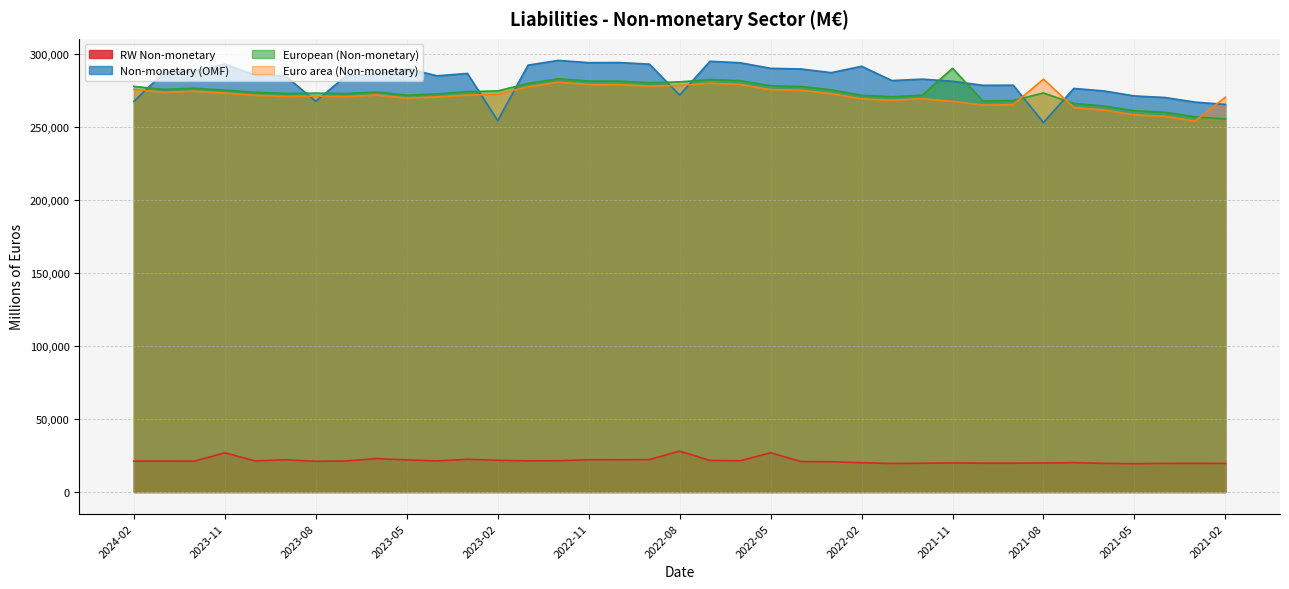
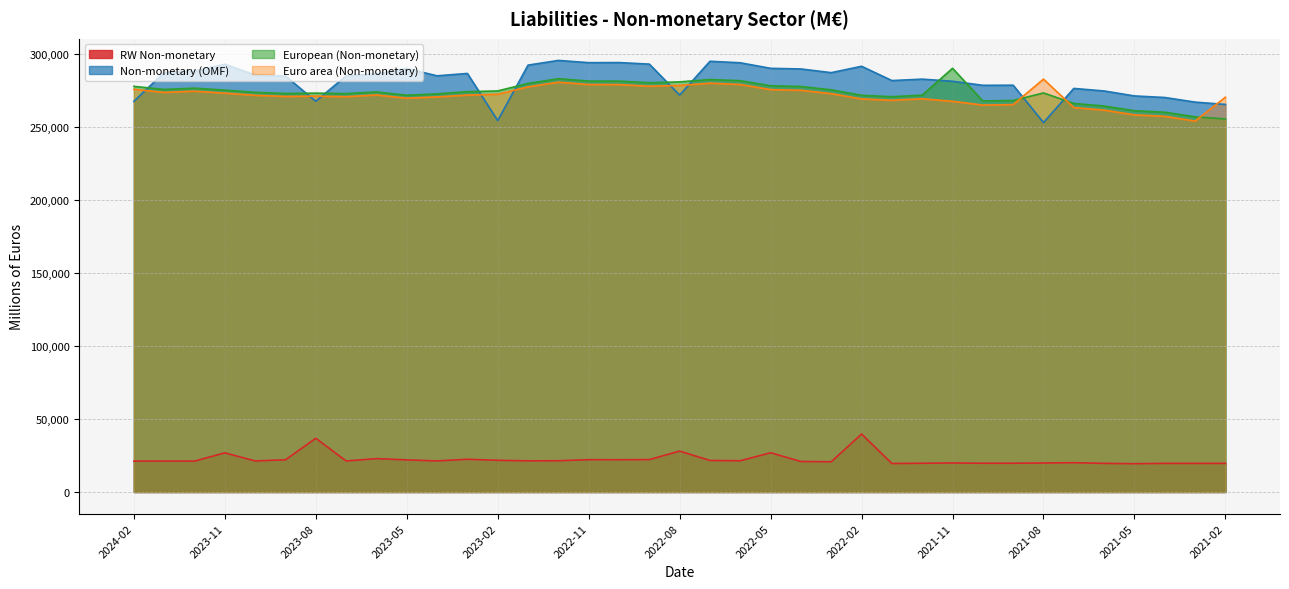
RW Non-monetary, 2023-08: 21,000 -> 37,000
RW Non-monetary, 2022-02: 20,000 -> 40,000
